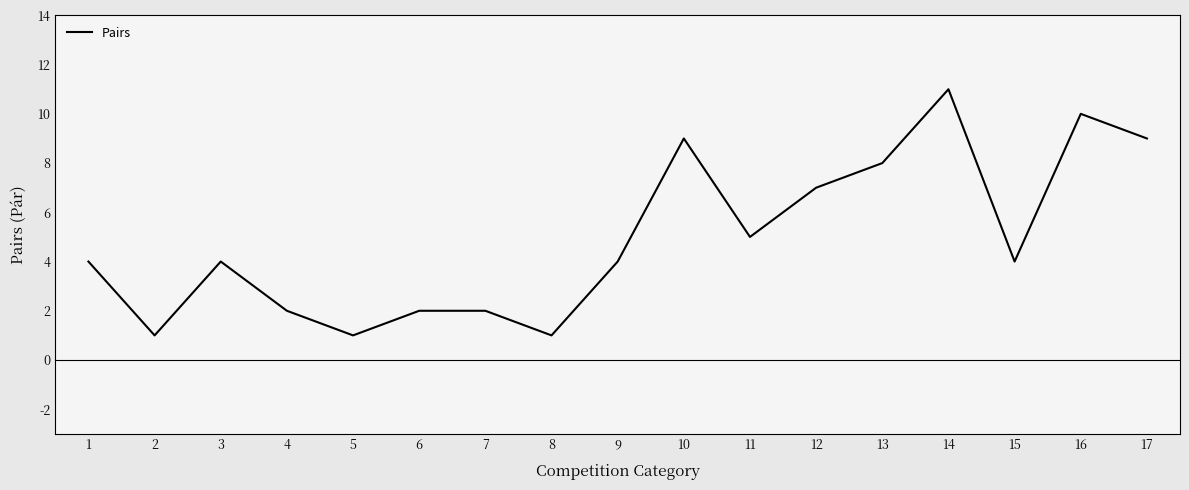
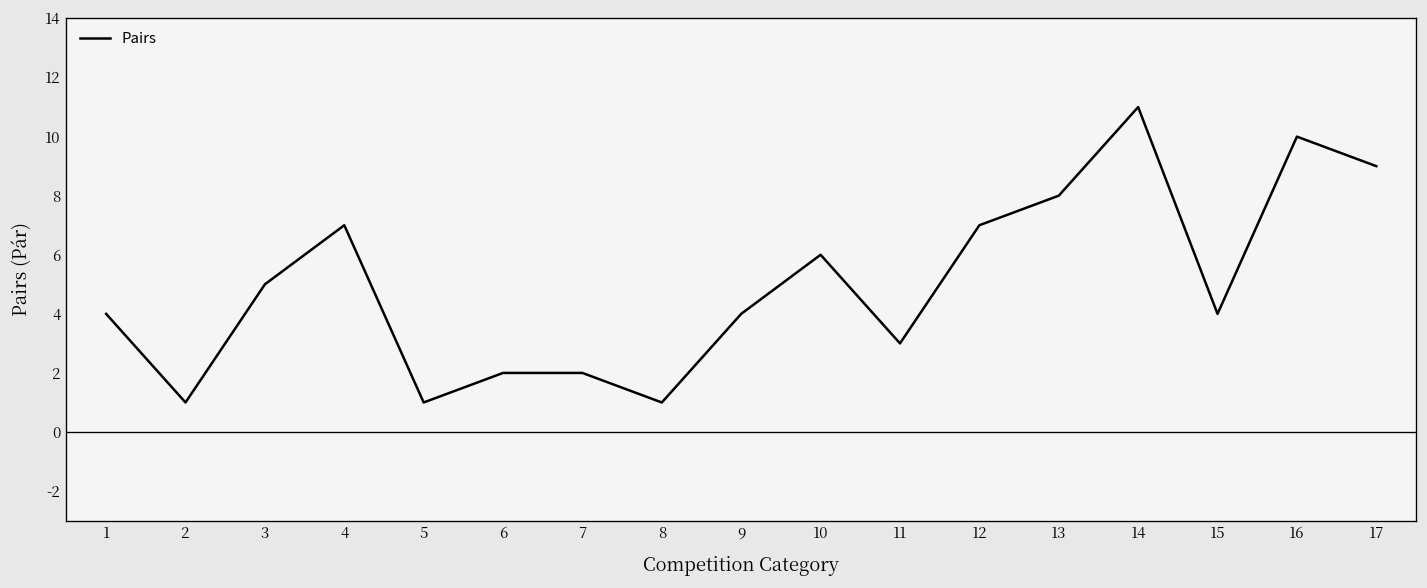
3: 4 -> 5
4: 2 -> 7
10: 9 -> 6
11: 5 -> 3
